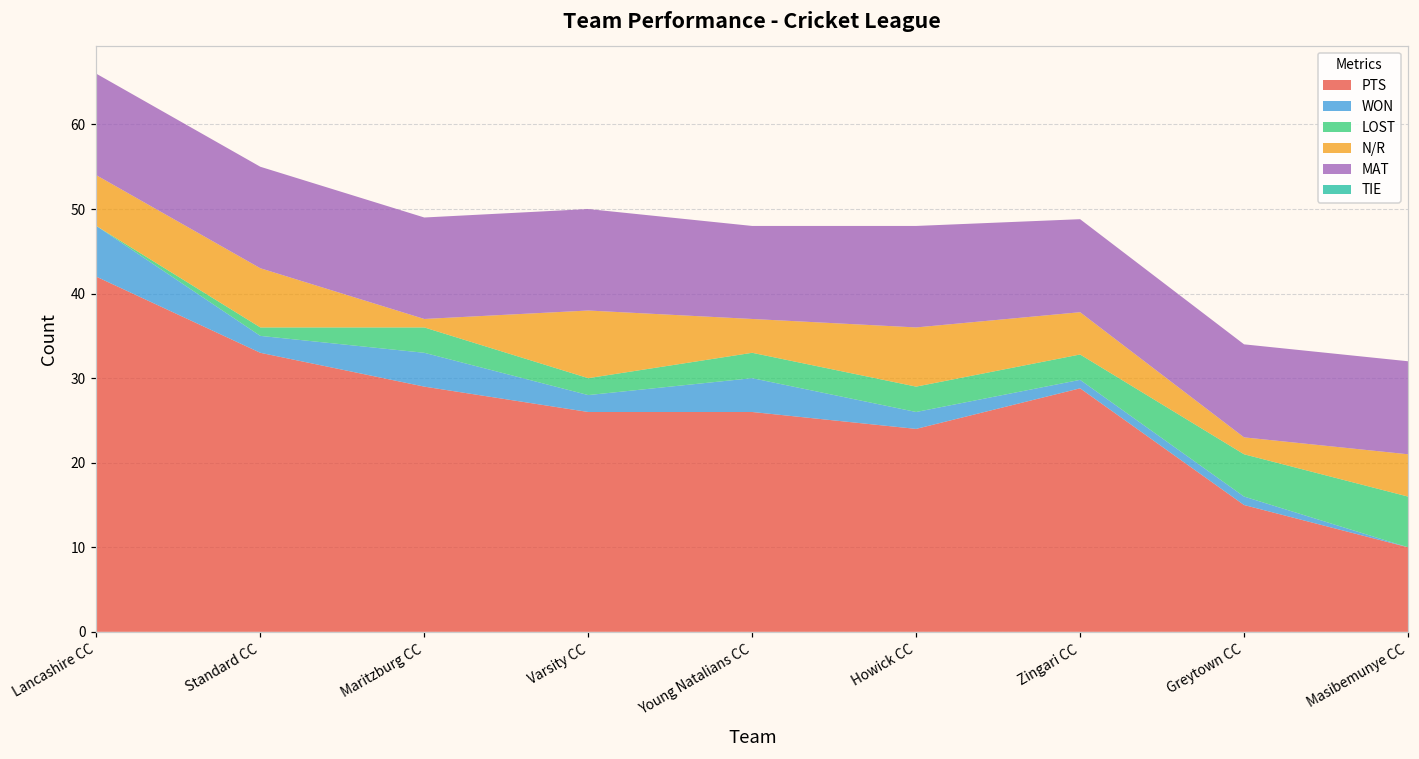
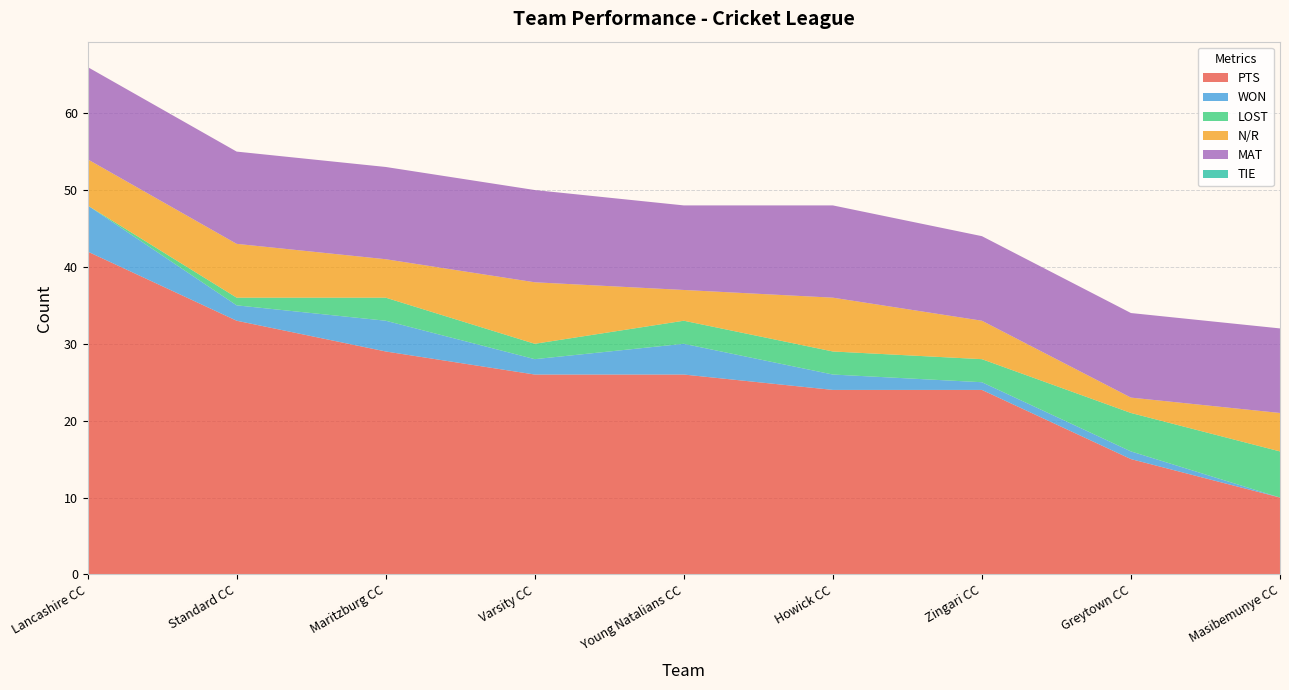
N/R, Maritzburg CC: 1 -> 5
PTS, Zingari CC: 29 -> 24
